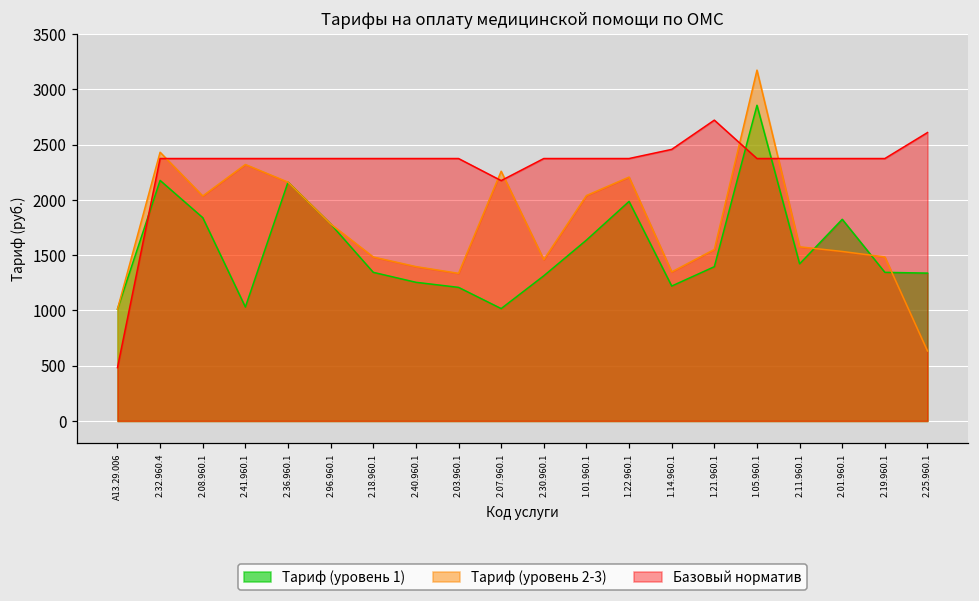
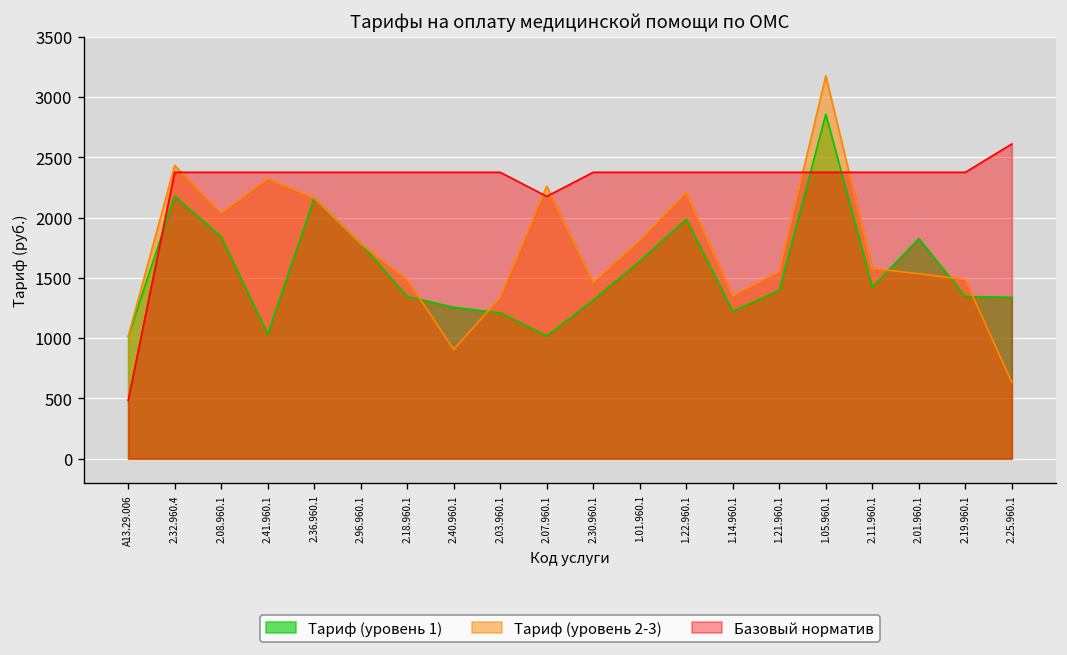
Тариф (уровень 2-3), 2.40.960.1: 1400 -> 910
Тариф (уровень 2-3), 1.01.960.1: 2040 -> 1810
Базовый норматив, 1.14.960.1: 2460 -> 2380
Базовый норматив, 1.21.960.1: 2720 -> 2380
